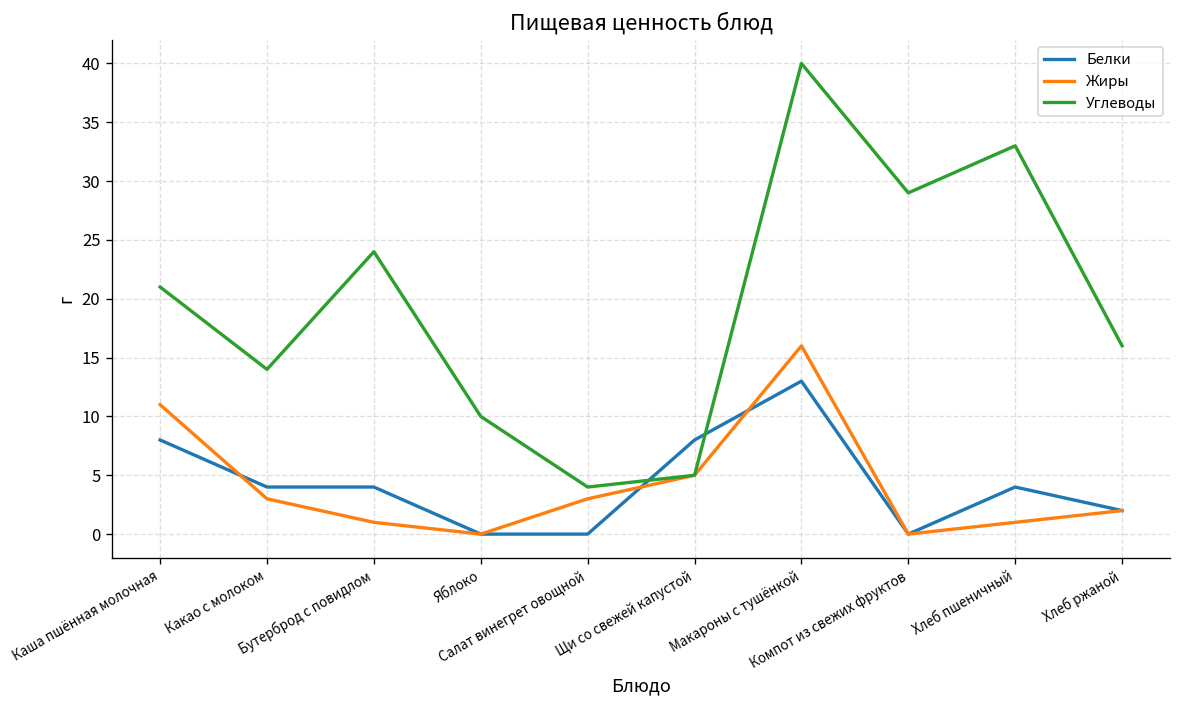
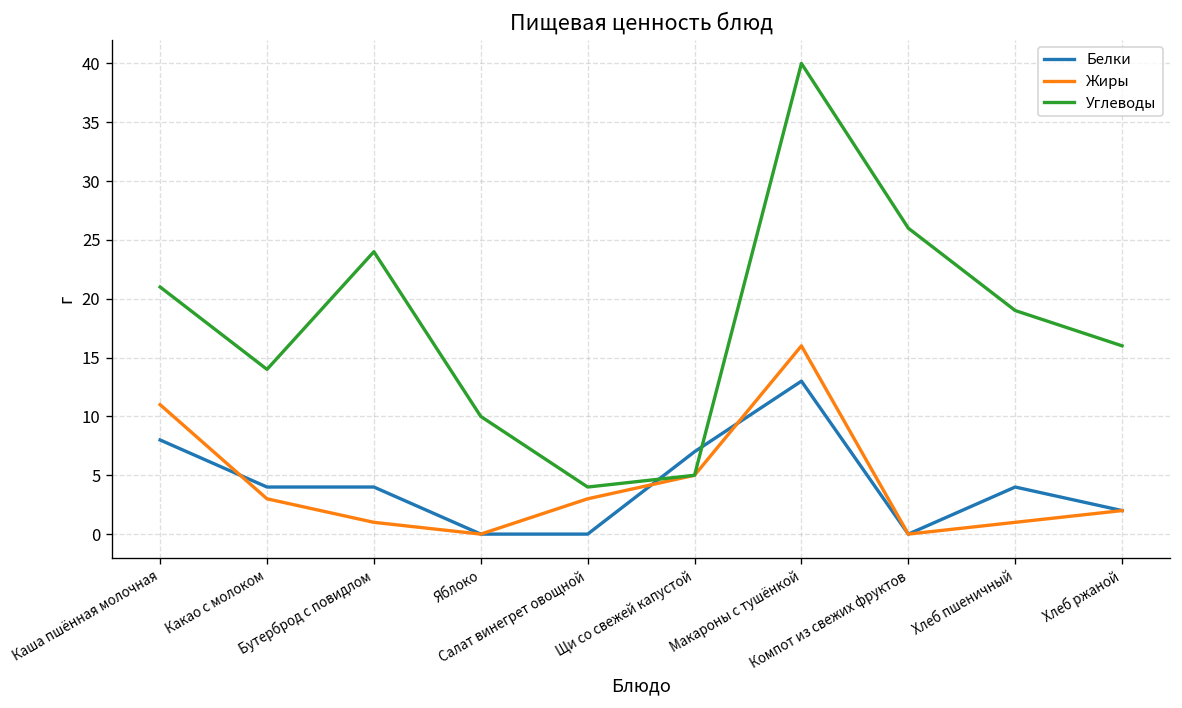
Белки, Щи со свежей капустой: 8 -> 7
Углеводы, Компот из свежих фруктов: 29 -> 26
Углеводы, Хлеб пшеничный: 33 -> 19
